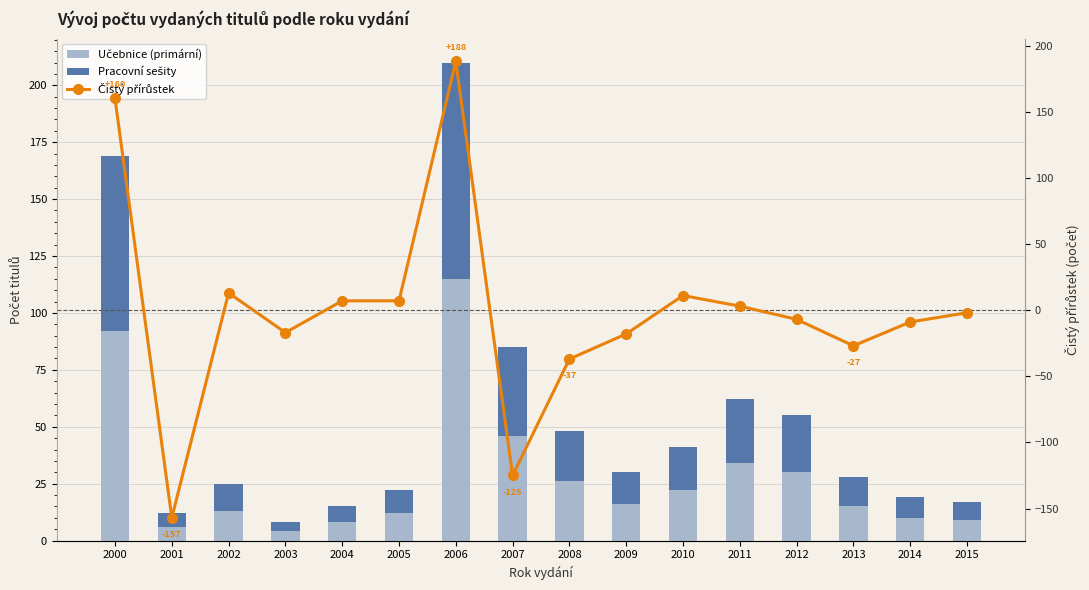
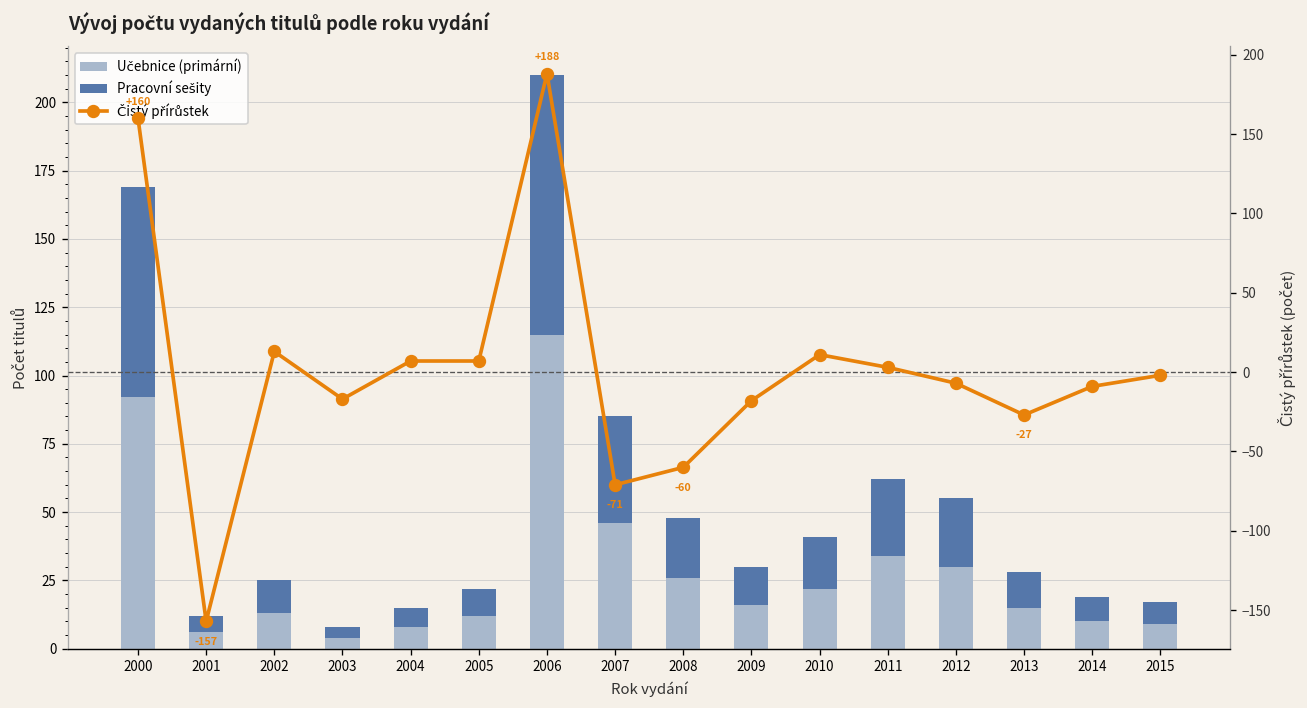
Čistý přírůstek, 2007: -125 -> -71
Čistý přírůstek, 2008: -37 -> -60
